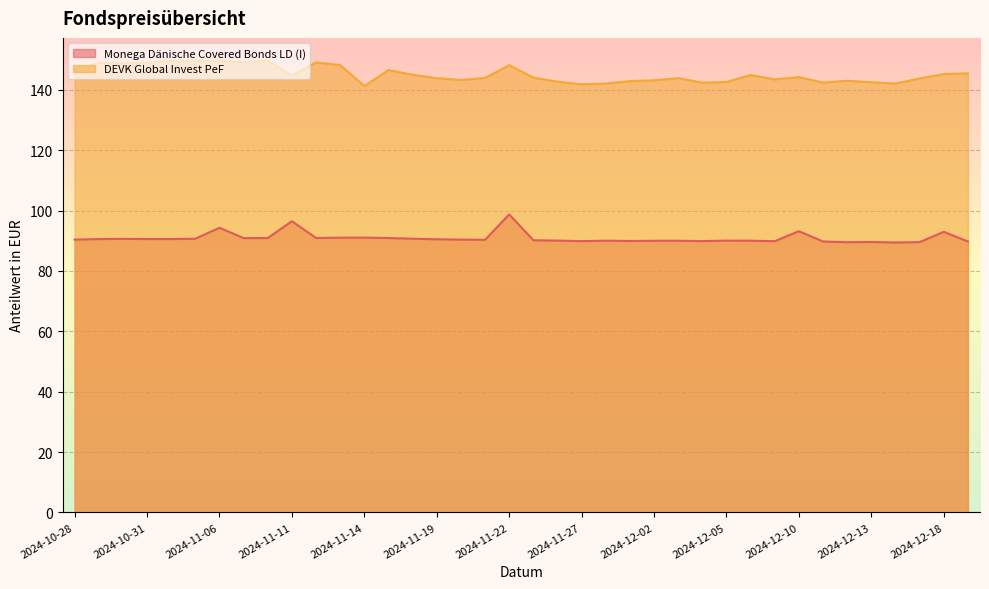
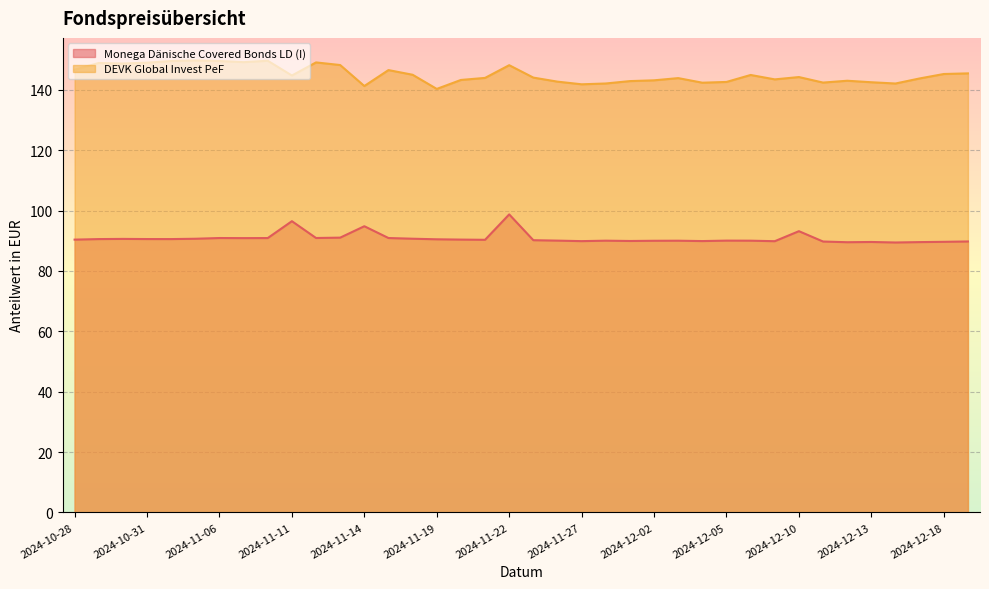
Monega Dänische Covered Bonds LD (I), 2024-11-06: 94 -> 91
Monega Dänische Covered Bonds LD (I), 2024-11-14: 91 -> 95
DEVK Global Invest PeF, 2024-11-19: 144 -> 140
Monega Dänische Covered Bonds LD (I), 2024-12-18: 93 -> 90
